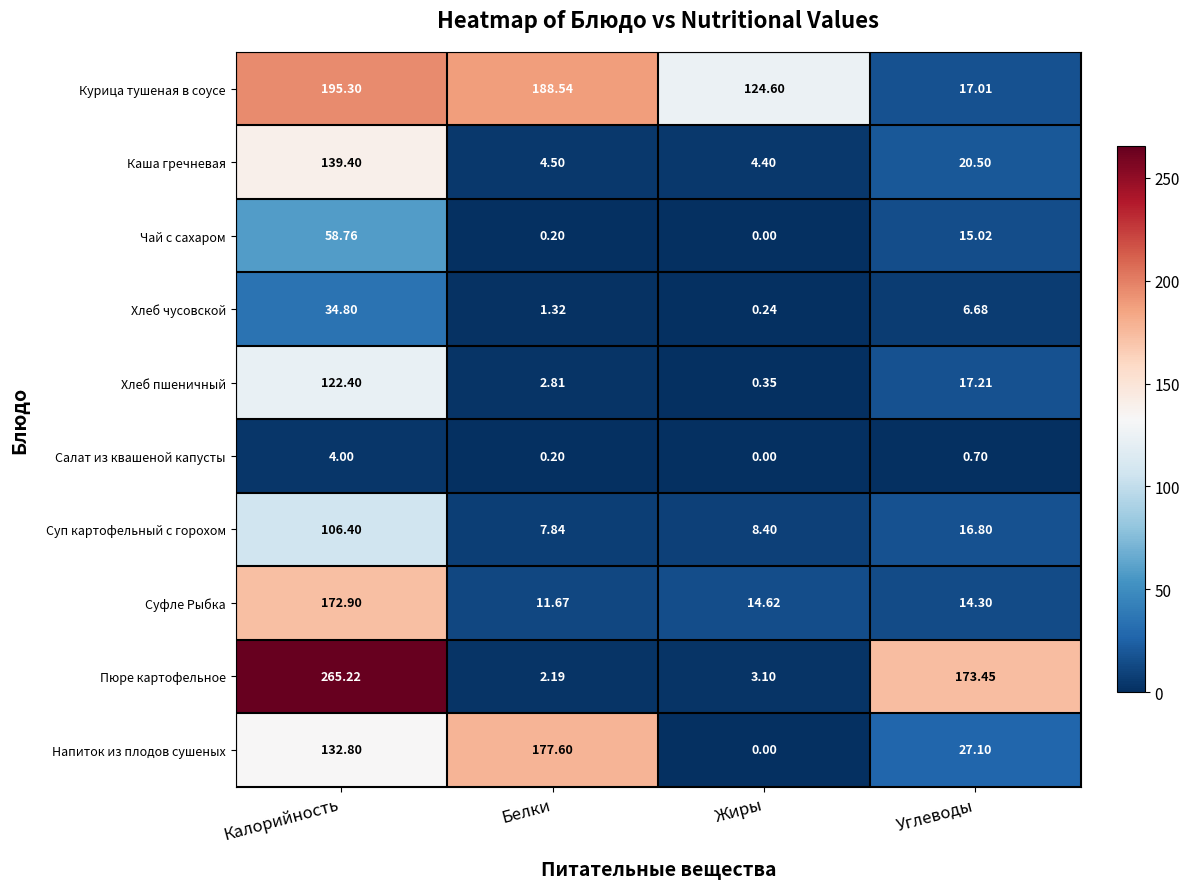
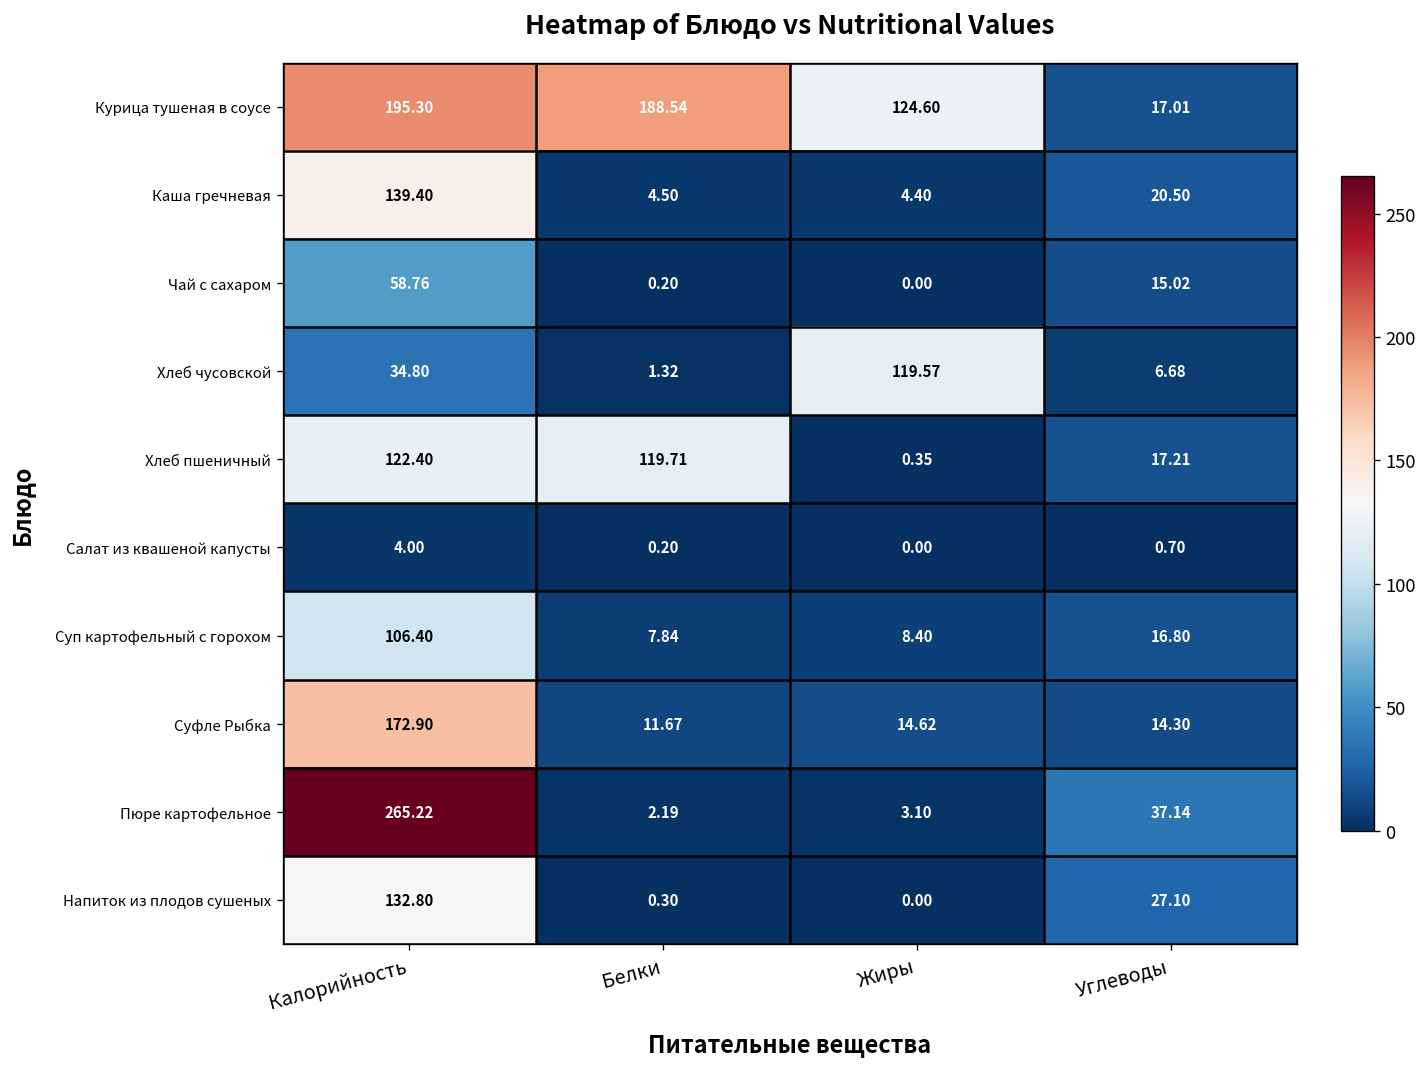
Хлеб чусовской, Жиры: 0.24 -> 119.57
Хлеб пшеничный, Белки: 2.81 -> 119.71
Пюре картофельное, Углеводы: 173.45 -> 37.14
Напиток из плодов сушеных, Белки: 177.60 -> 0.30
